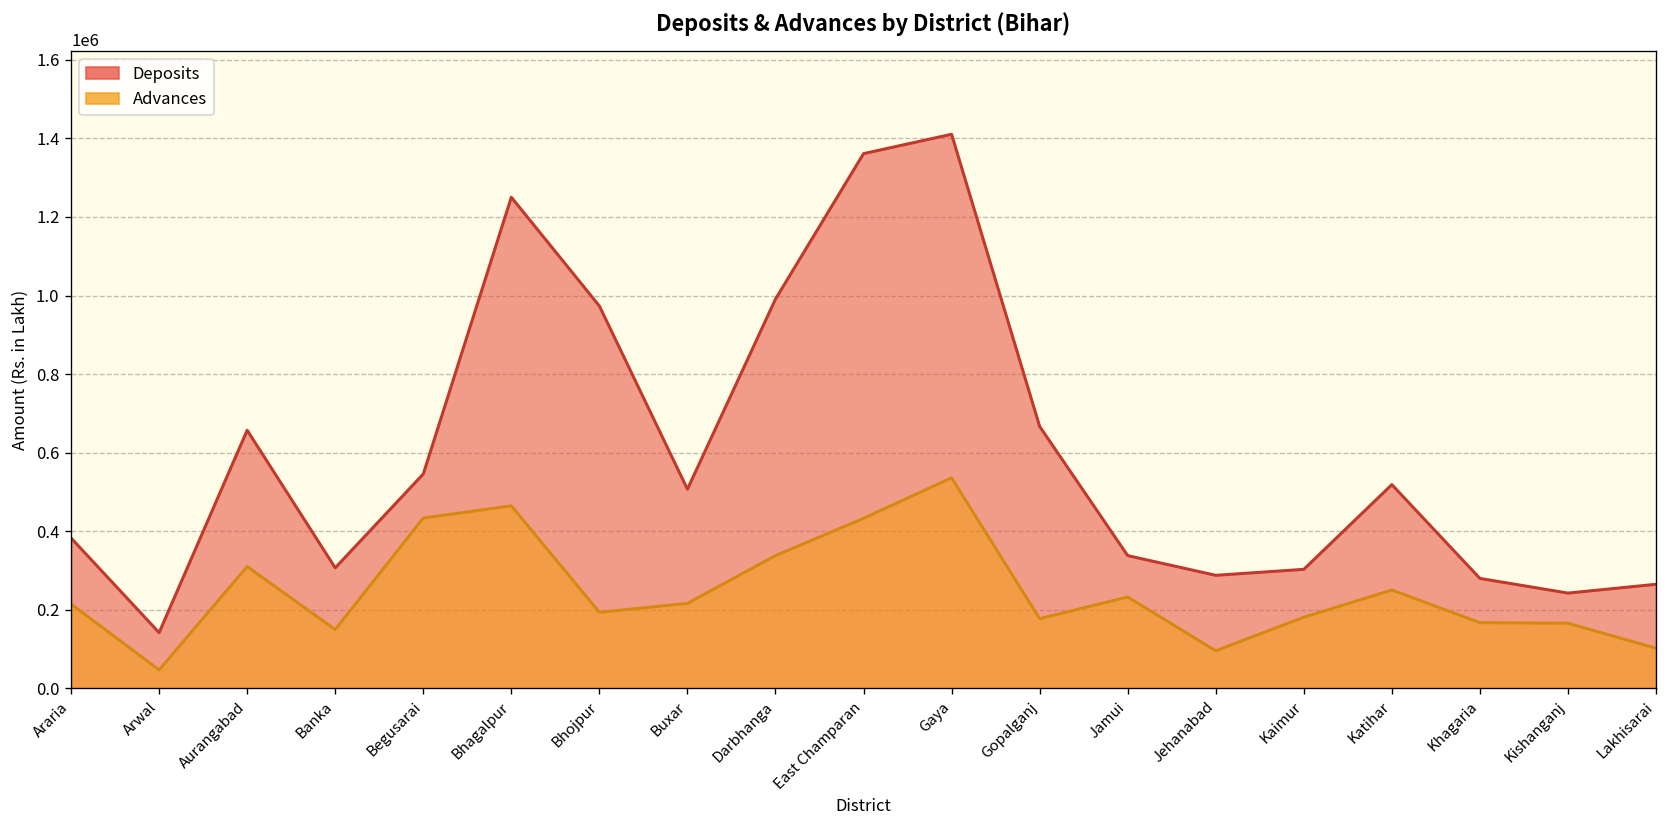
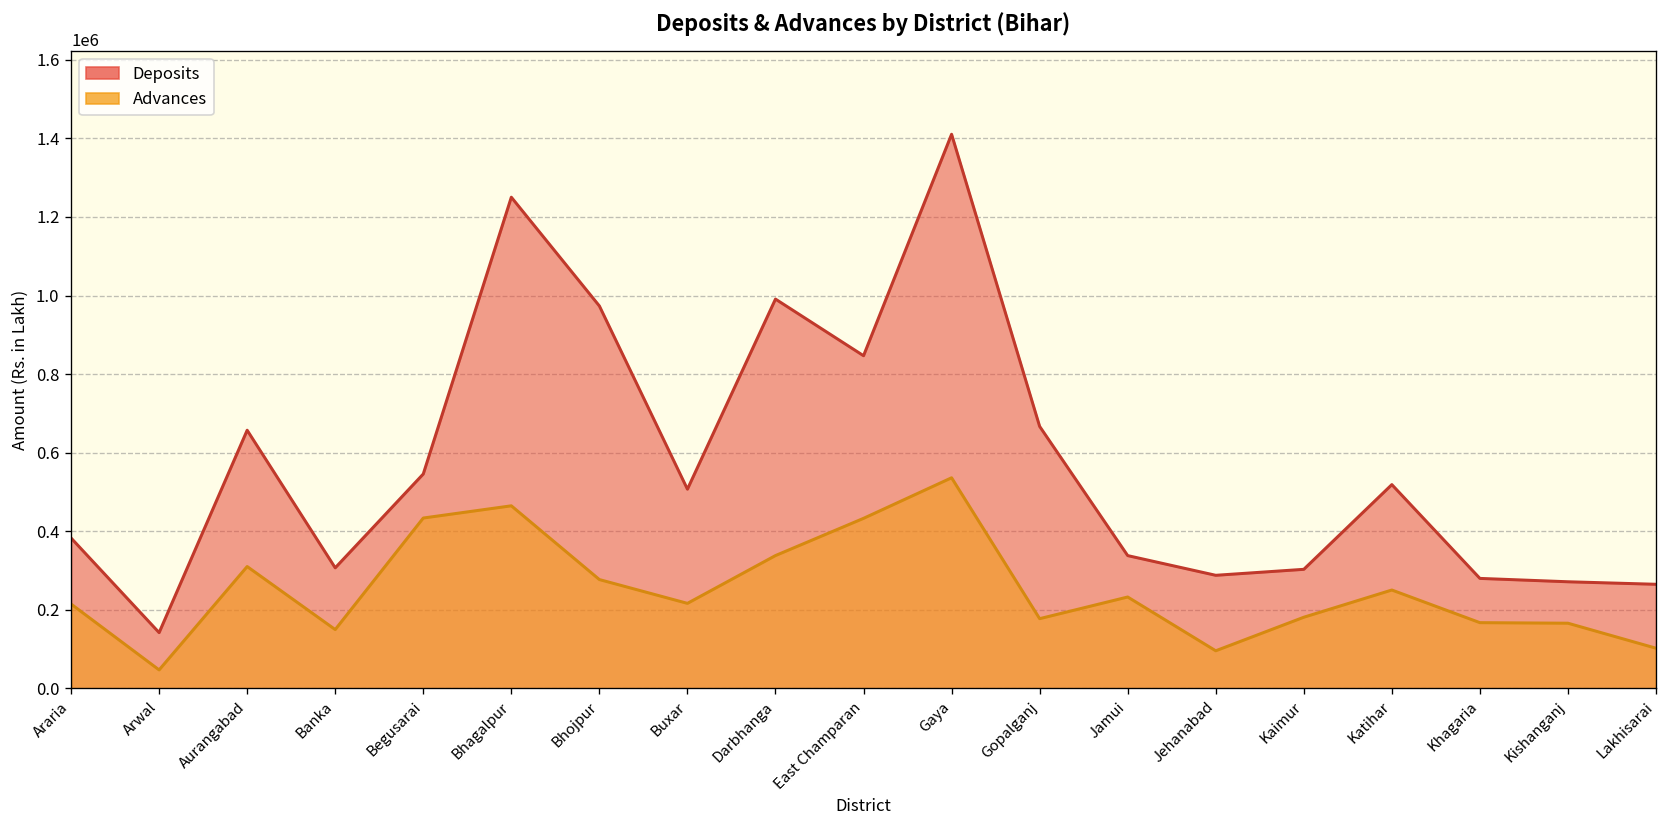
Advances, Bhojpur: 190000 -> 280000
Deposits, East Champaran: 1360000 -> 850000
Deposits, Kishanganj: 240000 -> 270000
